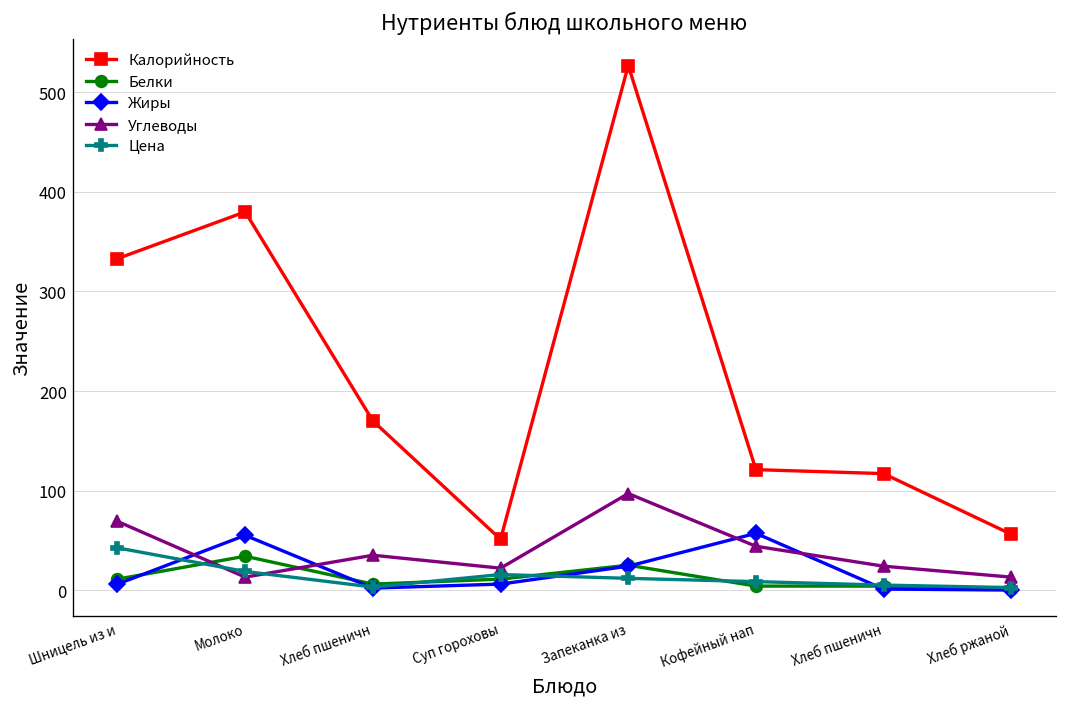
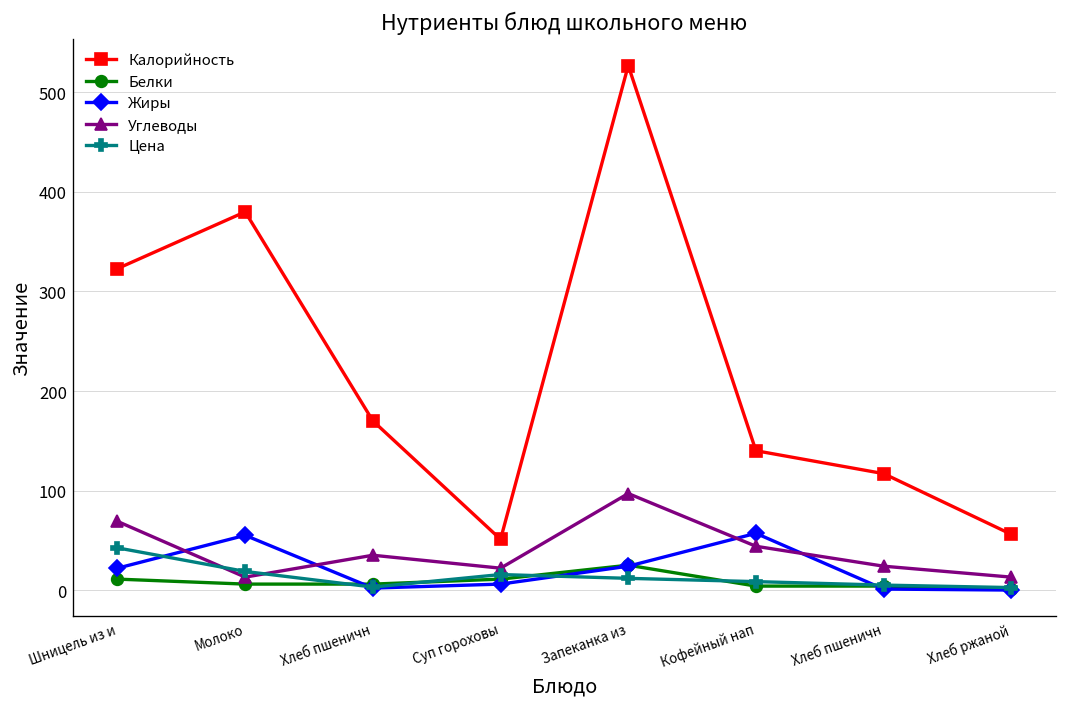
Калорийность, Шницель из и: 330 -> 320
Жиры, Шницель из и: 10 -> 20
Белки, Молоко: 30 -> 10
Калорийность, Кофейный нап: 120 -> 140
